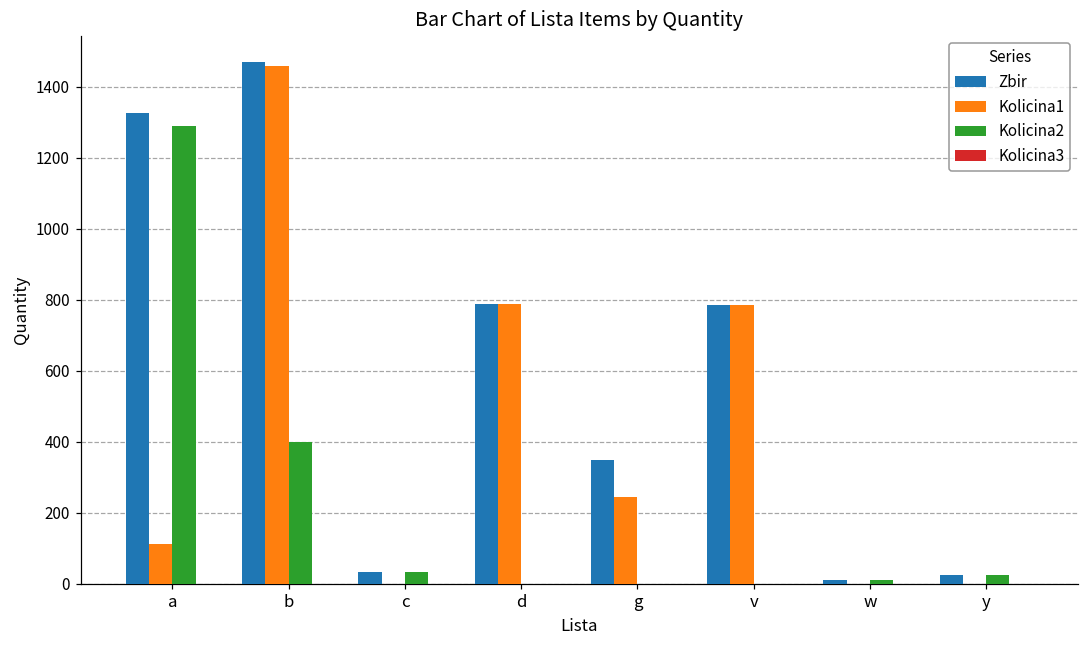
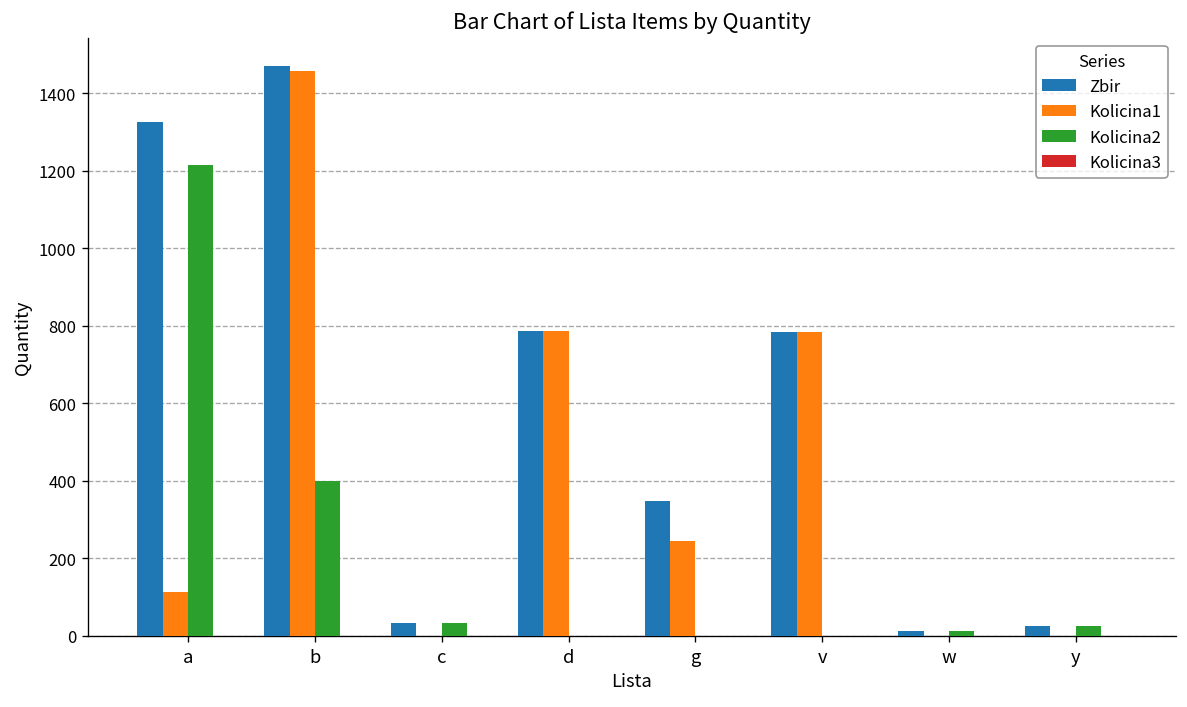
Kolicina2, a: 1290 -> 1210
